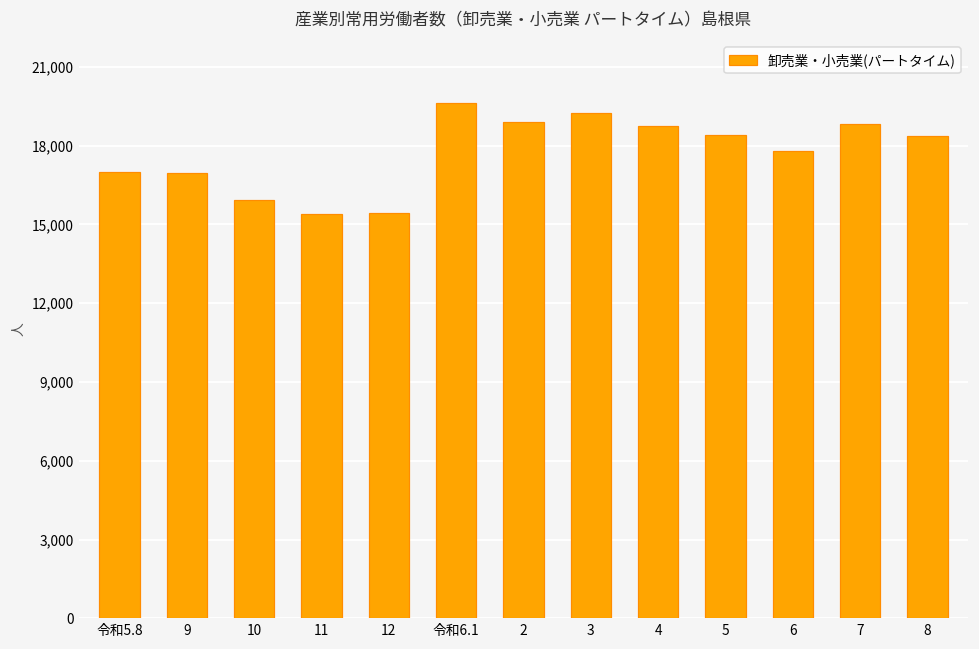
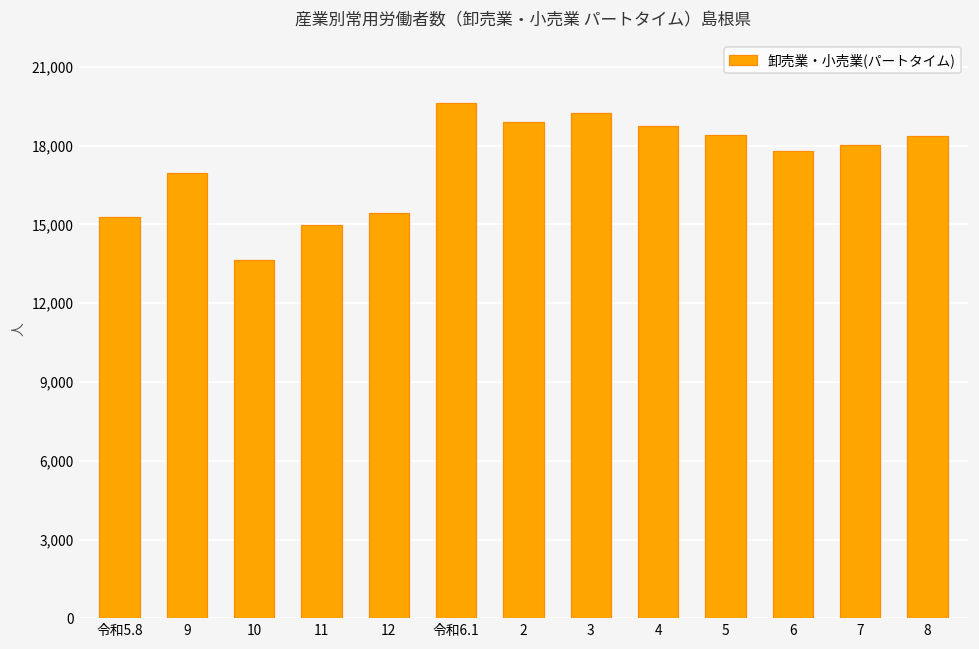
令和5.8: 17,000 -> 15,300
10: 15,900 -> 13,600
11: 15,400 -> 15,000
7: 18,800 -> 18,000
